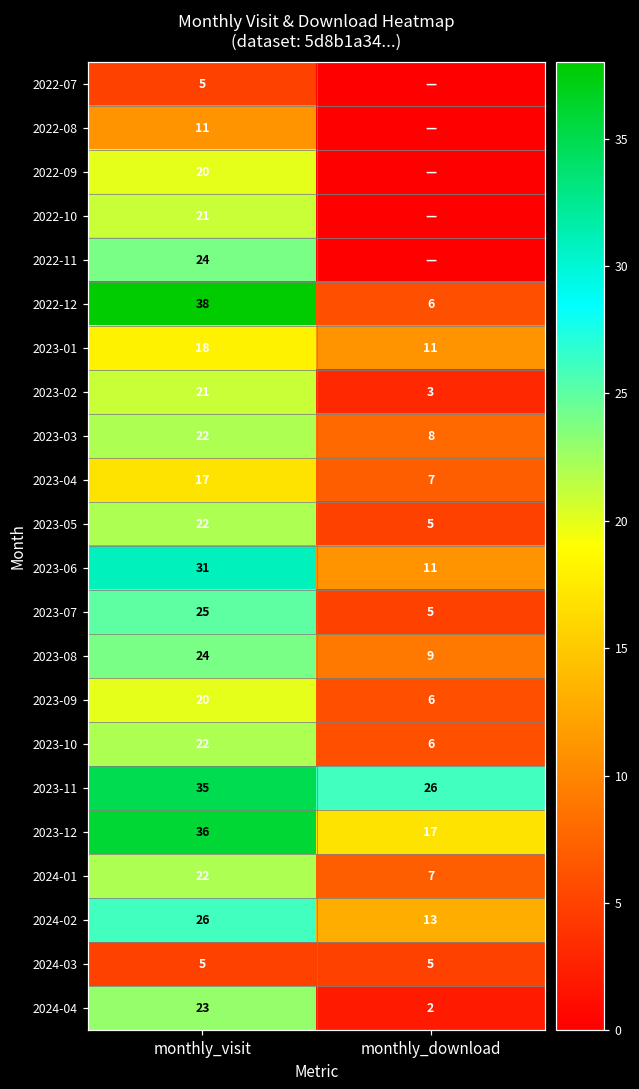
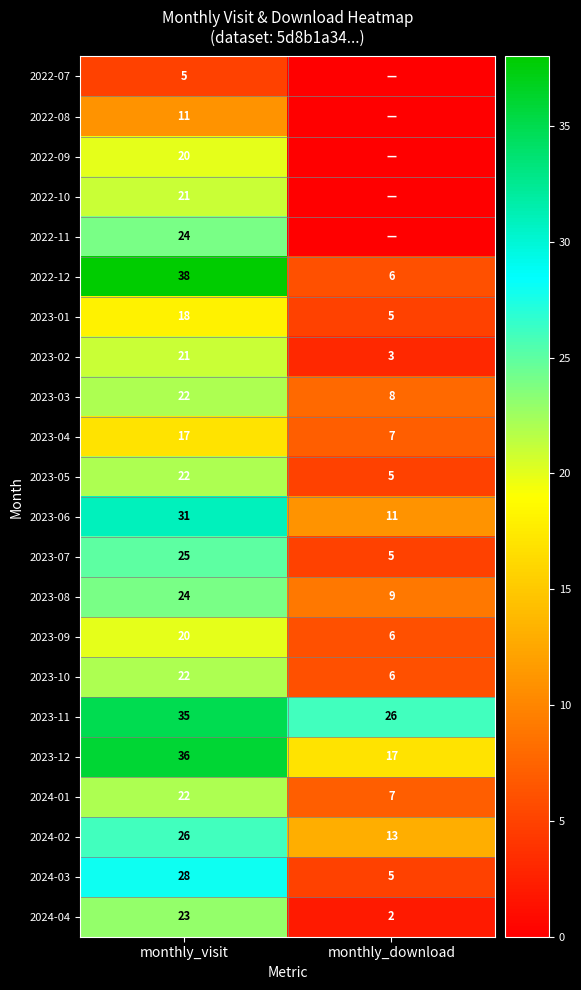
2023-01, monthly_download: 11 -> 5
2024-03, monthly_visit: 5 -> 28
